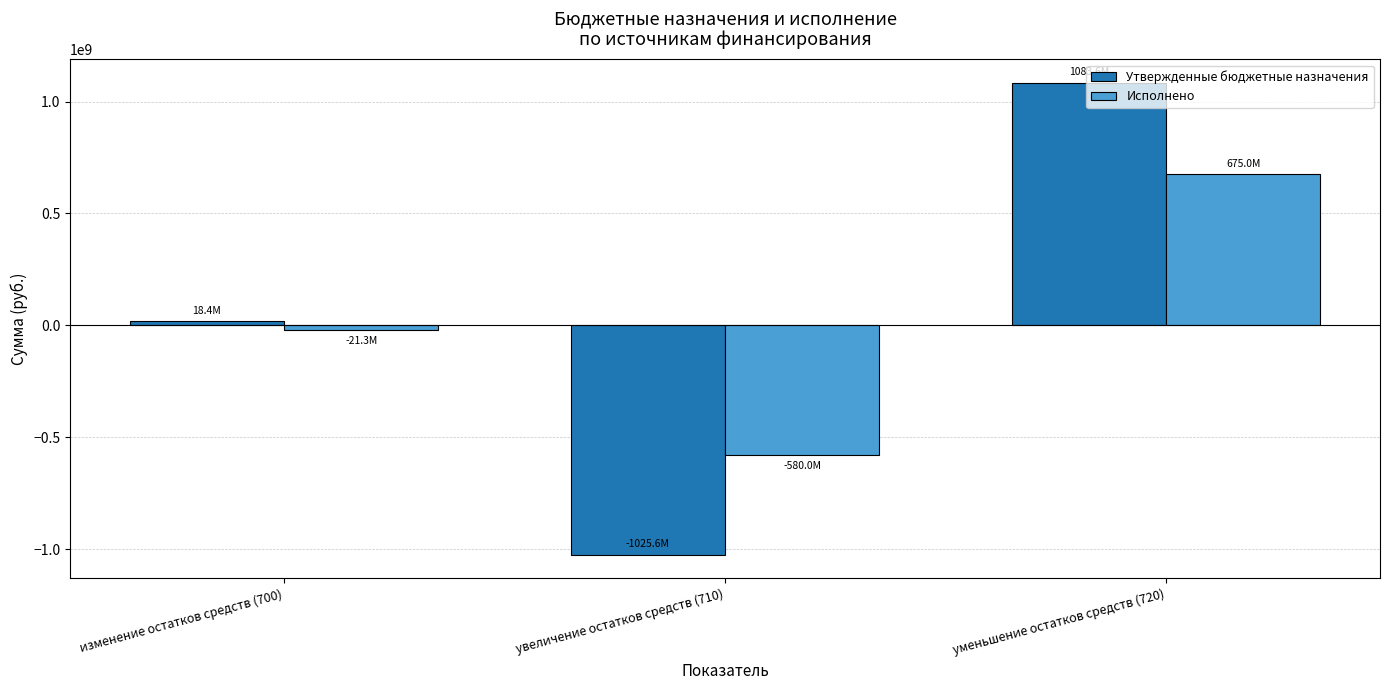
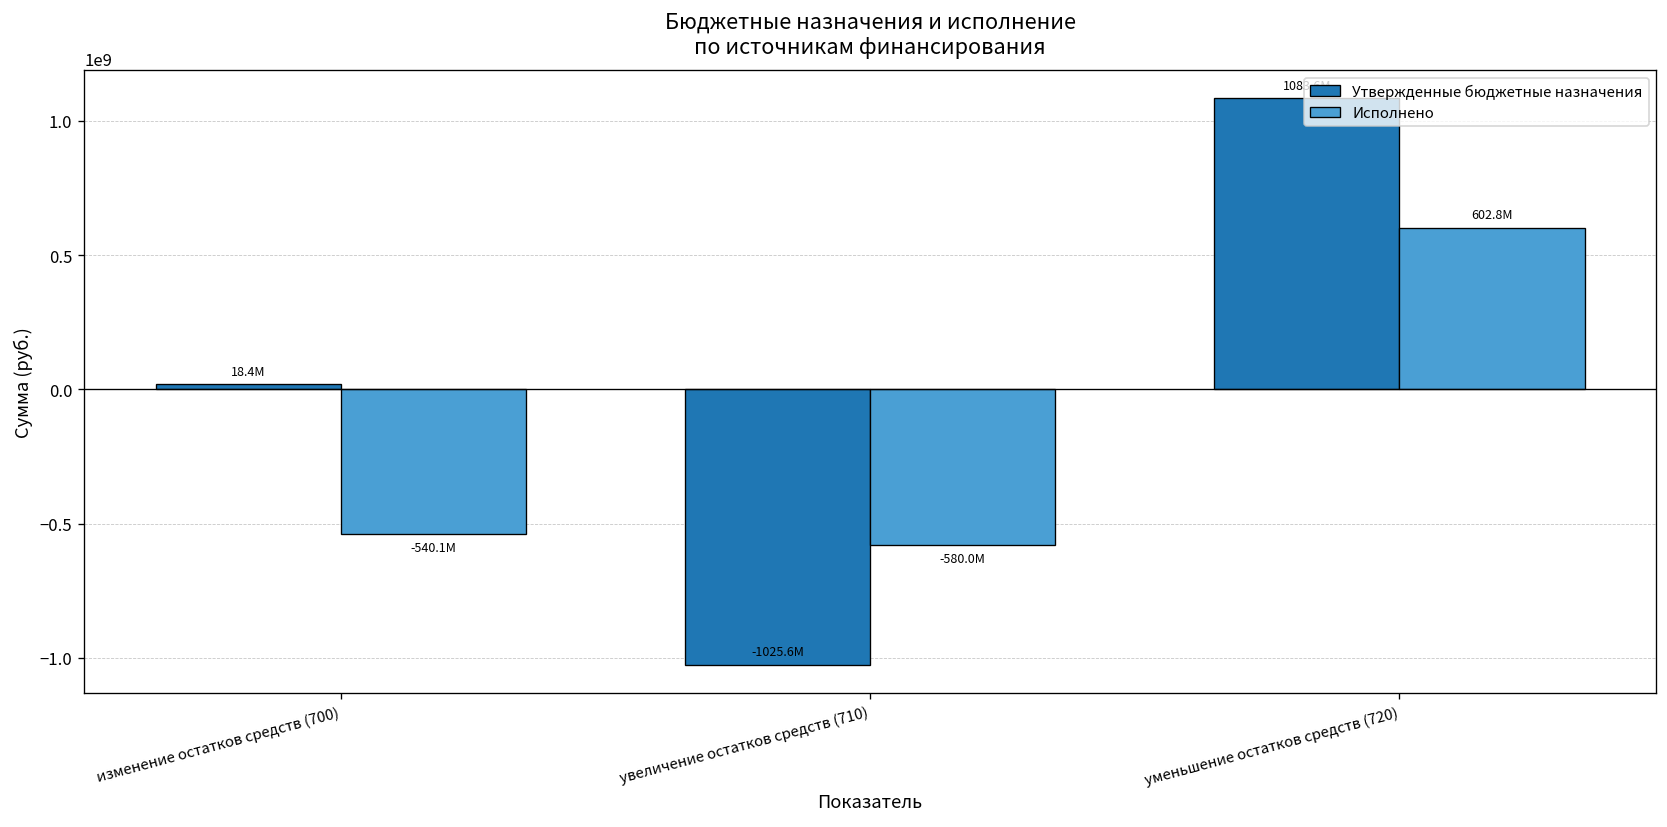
Исполнено, изменение остатков средств (700): -21.3M -> -540.1M
Исполнено, уменьшение остатков средств (720): 675.0M -> 602.8M
